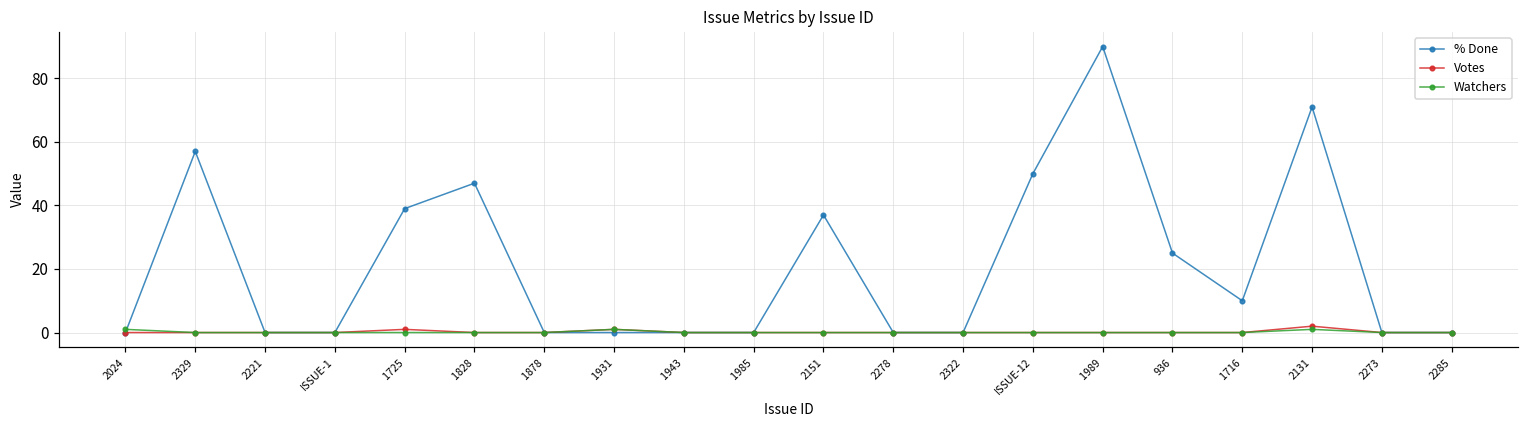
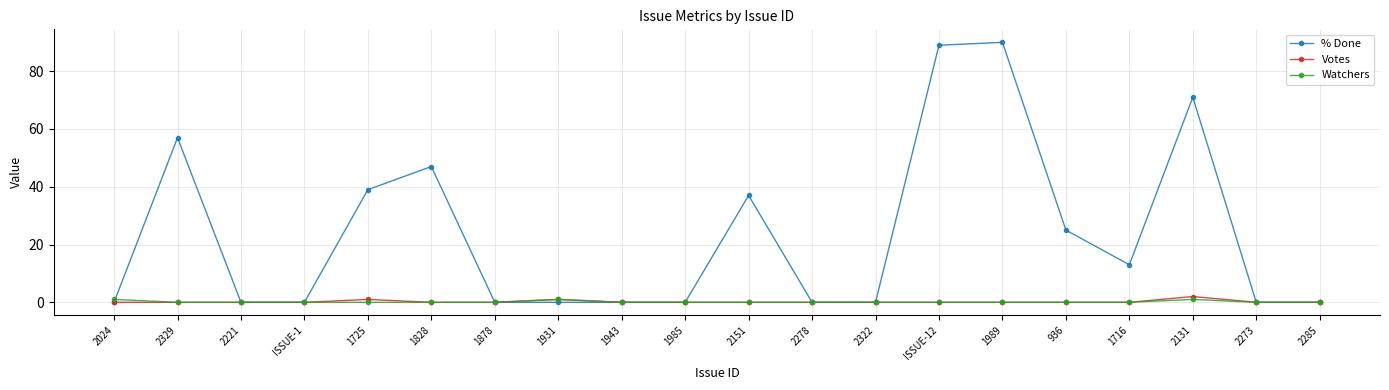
% Done, ISSUE-12: 50 -> 89
% Done, 1716: 10 -> 13
